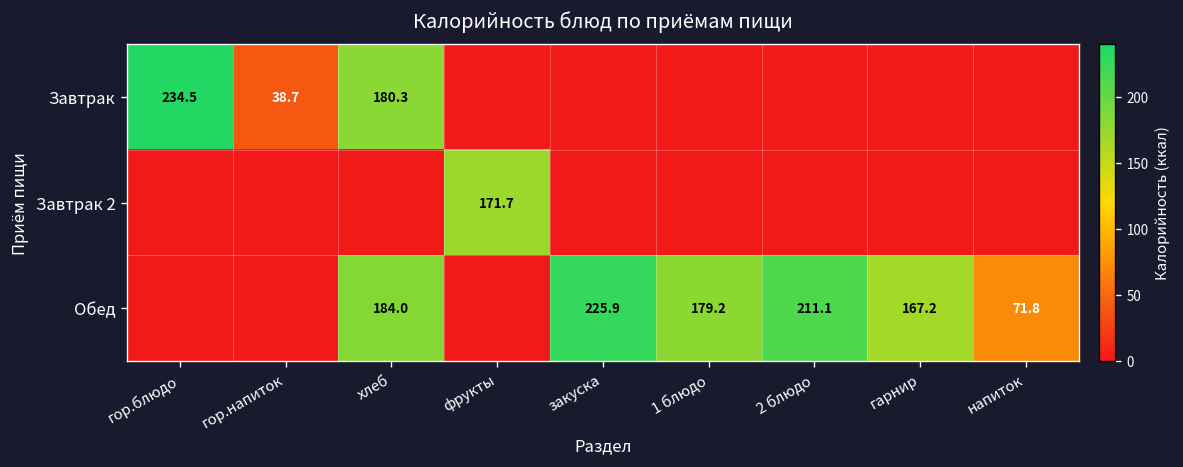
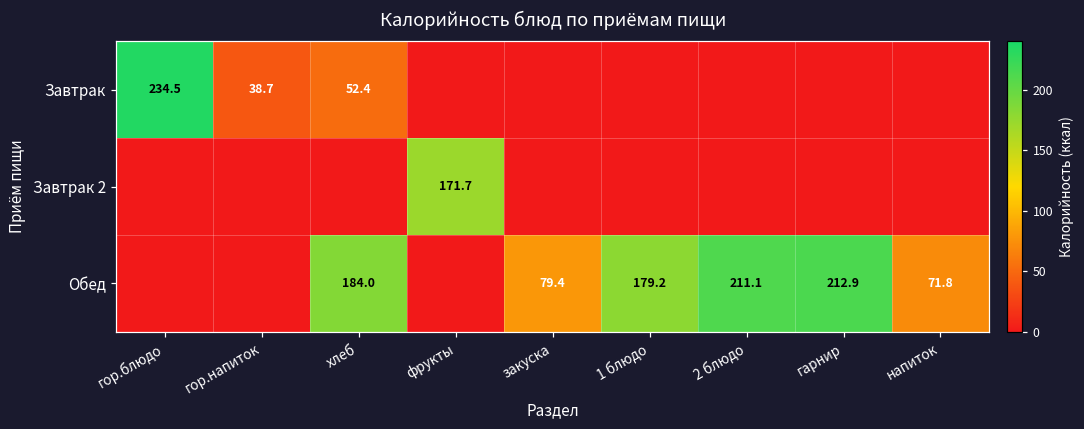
Завтрак, хлеб: 180.3 -> 52.4
Обед, закуска: 225.9 -> 79.4
Обед, гарнир: 167.2 -> 212.9
